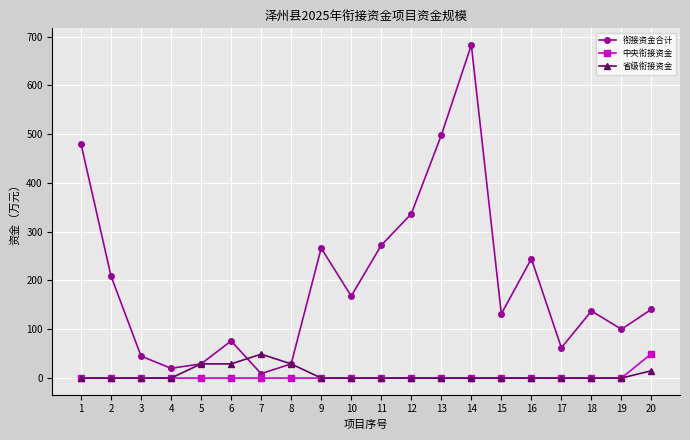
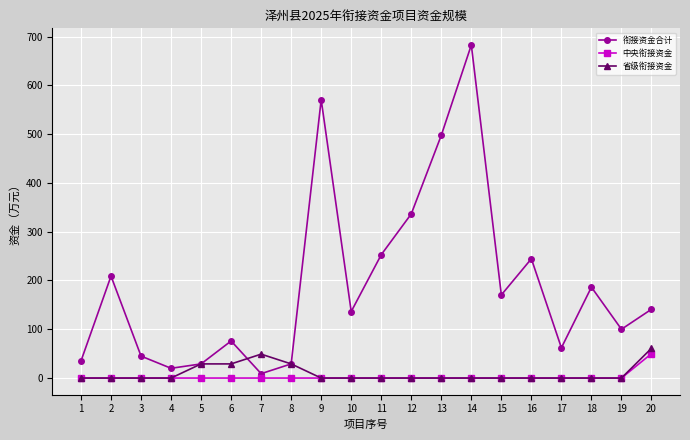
衔接资金合计, 1: 480 -> 40
衔接资金合计, 9: 270 -> 570
衔接资金合计, 10: 170 -> 140
衔接资金合计, 11: 270 -> 250
衔接资金合计, 15: 130 -> 170
衔接资金合计, 18: 140 -> 190
省级衔接资金, 20: 20 -> 60
